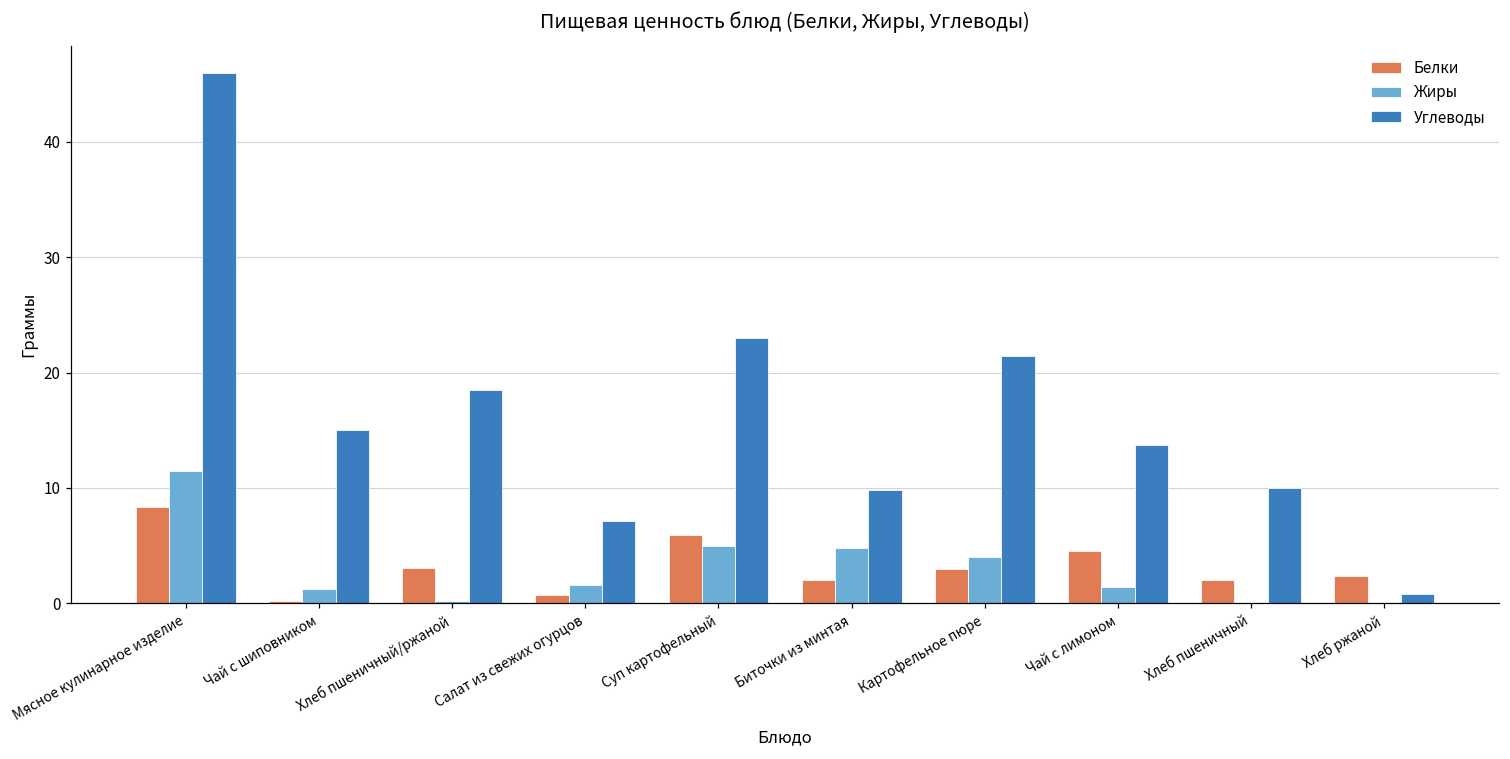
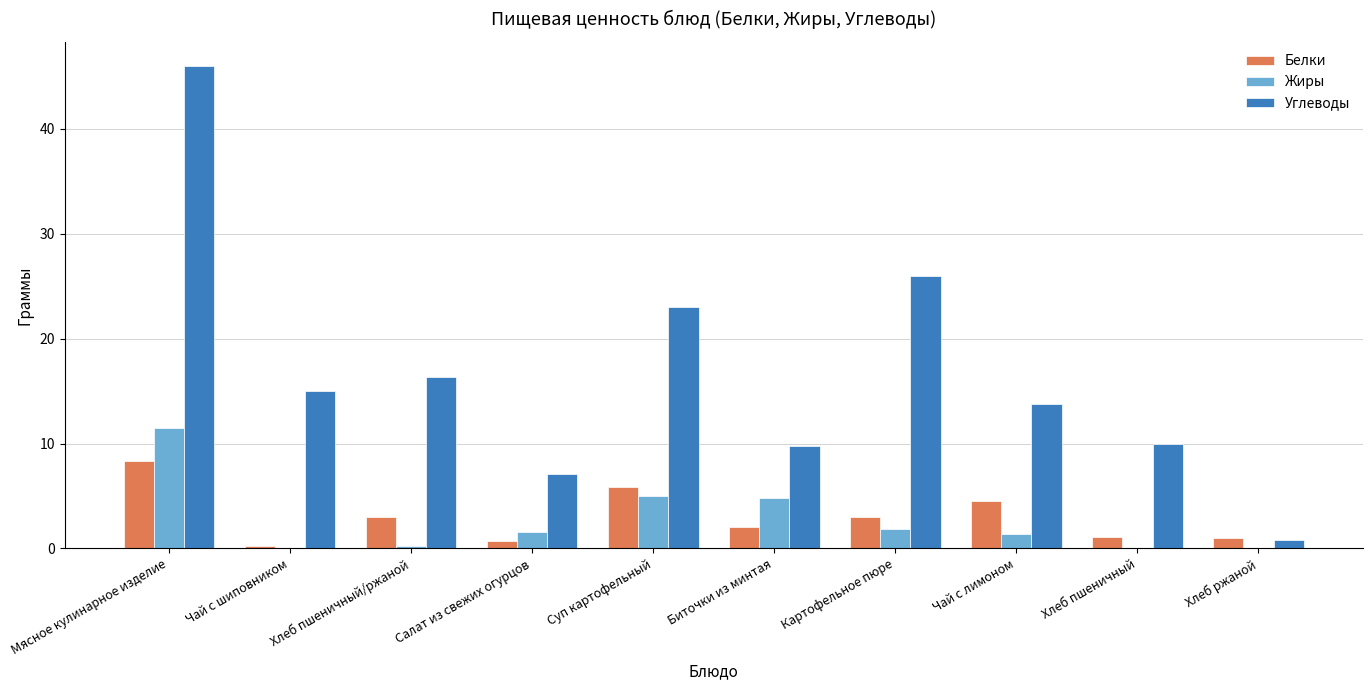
Жиры, Чай с шиповником: 1.2 -> 0.1
Углеводы, Хлеб пшеничный/ржаной: 18.5 -> 16.4
Жиры, Картофельное пюре: 4.0 -> 1.9
Углеводы, Картофельное пюре: 21.4 -> 26.0
Белки, Хлеб пшеничный: 2.0 -> 1.1
Белки, Хлеб ржаной: 2.4 -> 1.0
